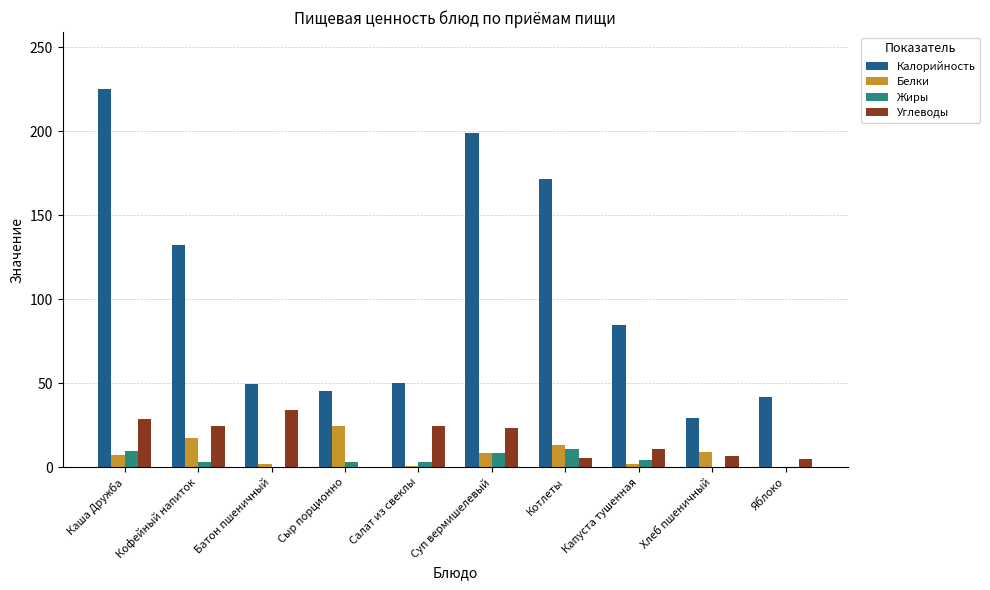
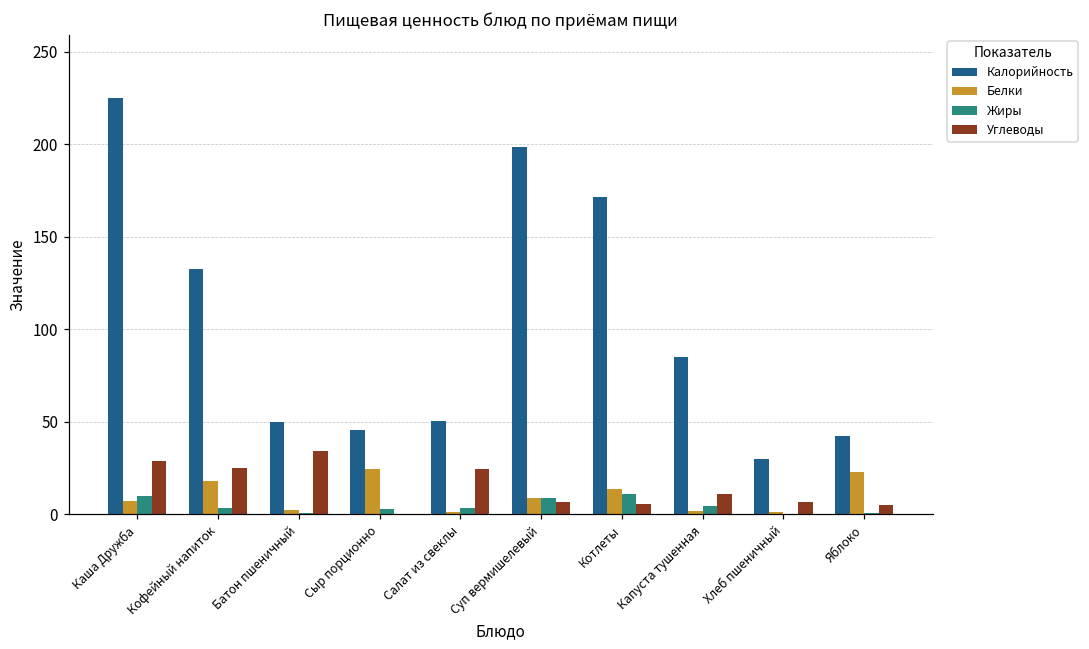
Углеводы, Суп вермишелевый: 23 -> 7
Белки, Хлеб пшеничный: 9 -> 1
Белки, Яблоко: 0 -> 23
